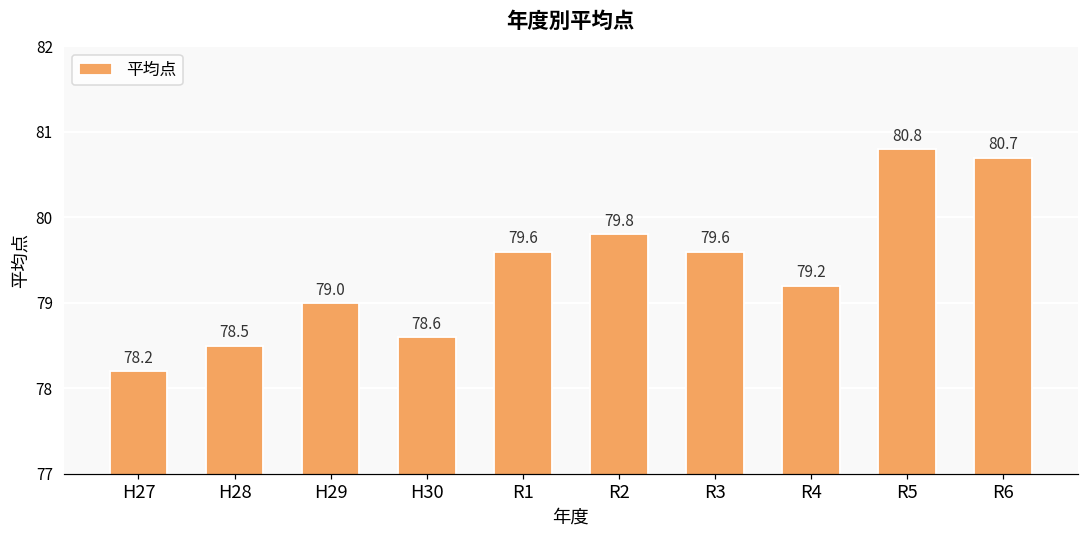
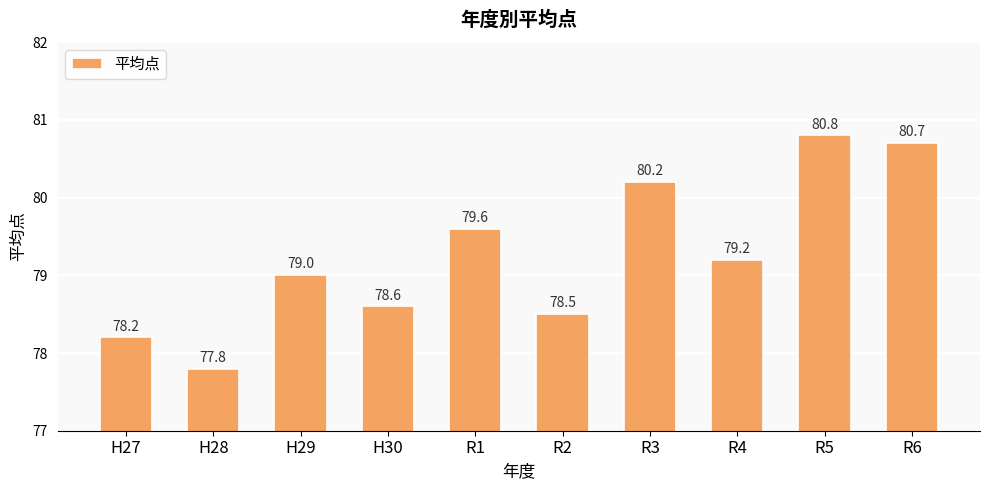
H28: 78.5 -> 77.8
R2: 79.8 -> 78.5
R3: 79.6 -> 80.2
